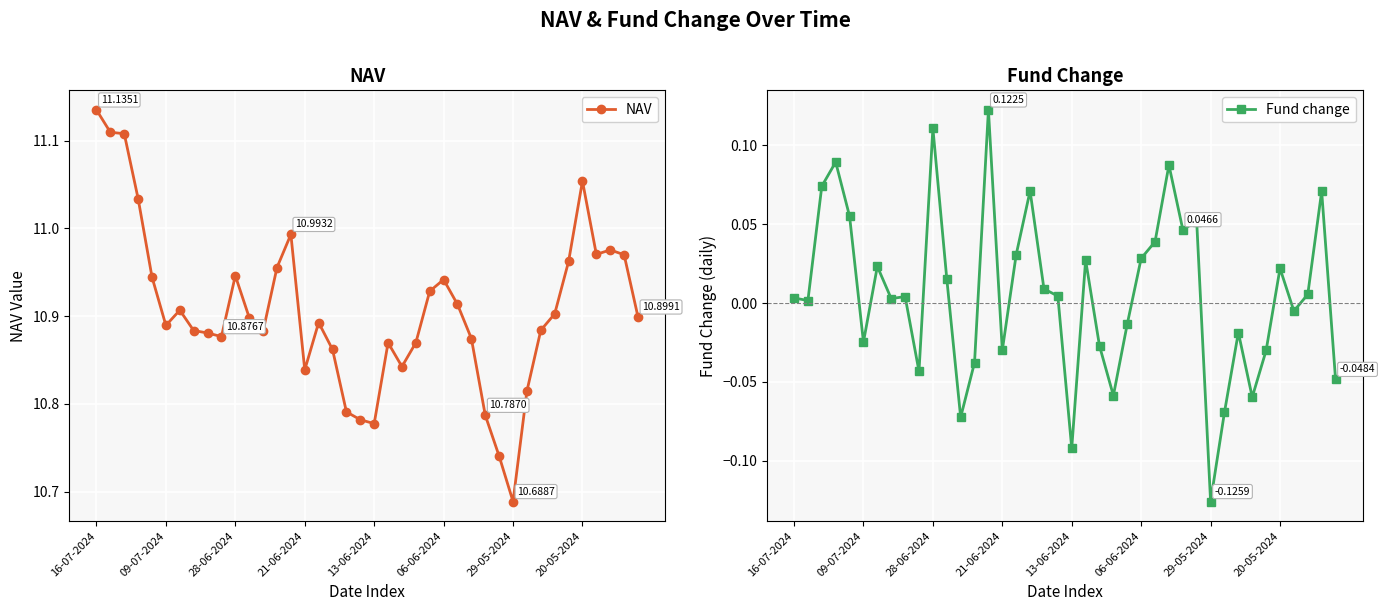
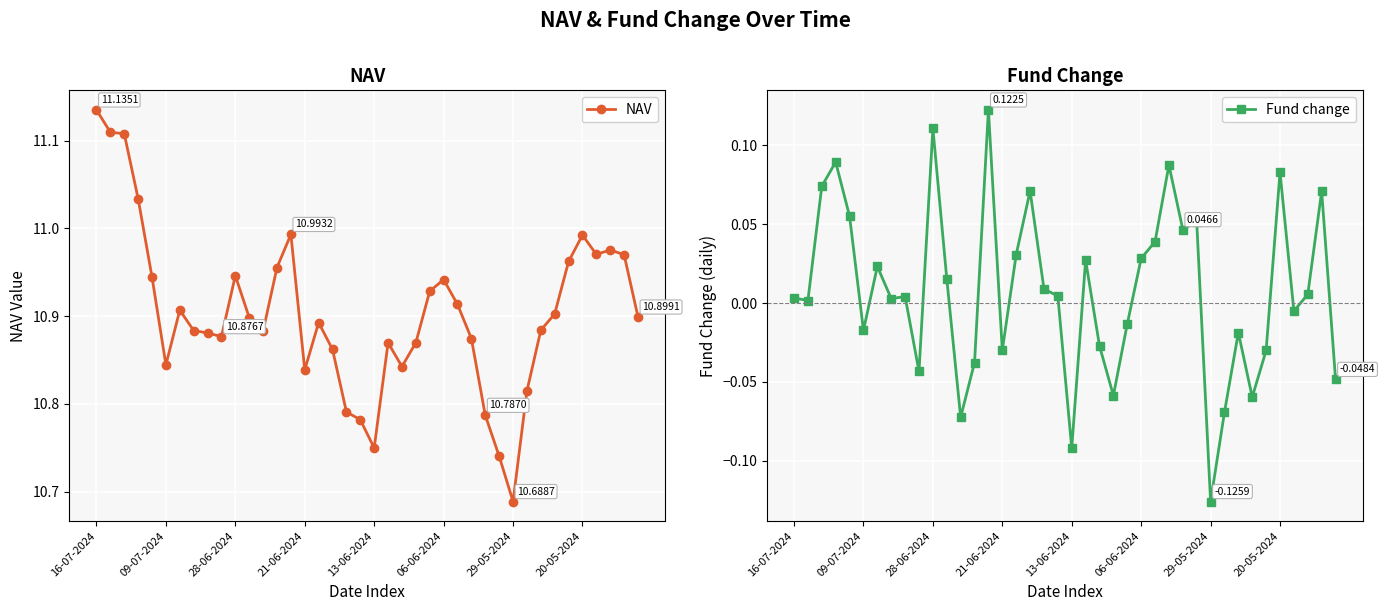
NAV, 09-07-2024: 10.89 -> 10.84
NAV, 13-06-2024: 10.78 -> 10.75
NAV, 20-05-2024: 11.05 -> 10.99
Fund Change, 09-07-2024: -0.025 -> -0.017
Fund Change, 20-05-2024: 0.022 -> 0.083
